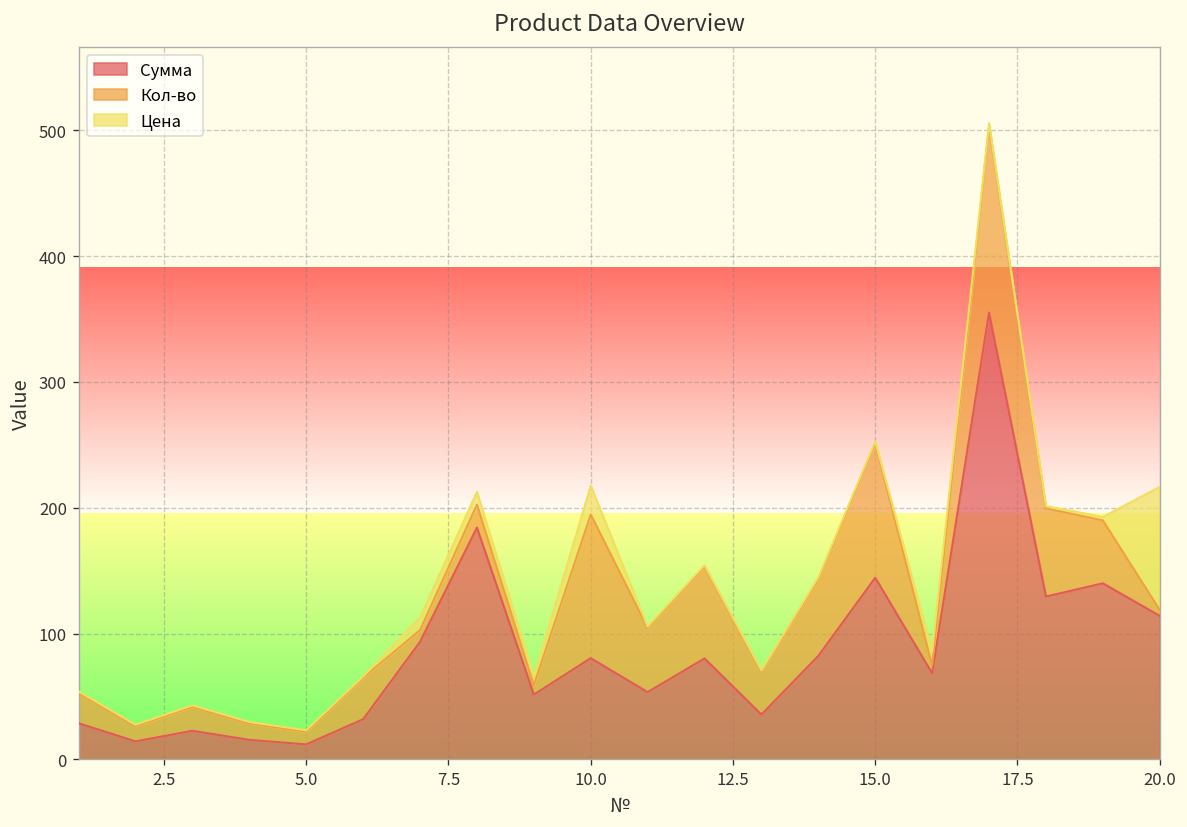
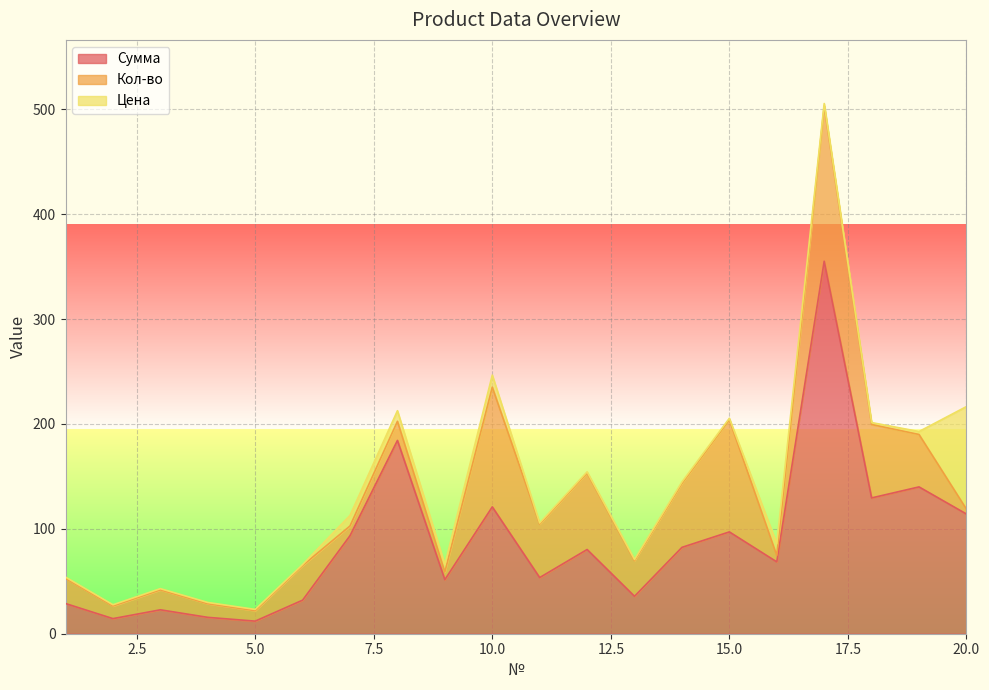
Сумма, 10.0: 81 -> 121
Цена, 10.0: 23 -> 12
Сумма, 15.0: 144 -> 97
